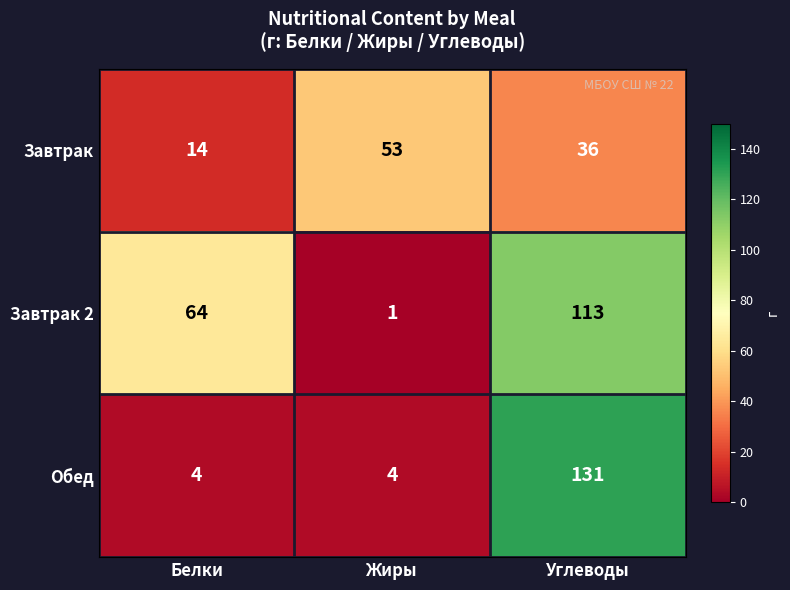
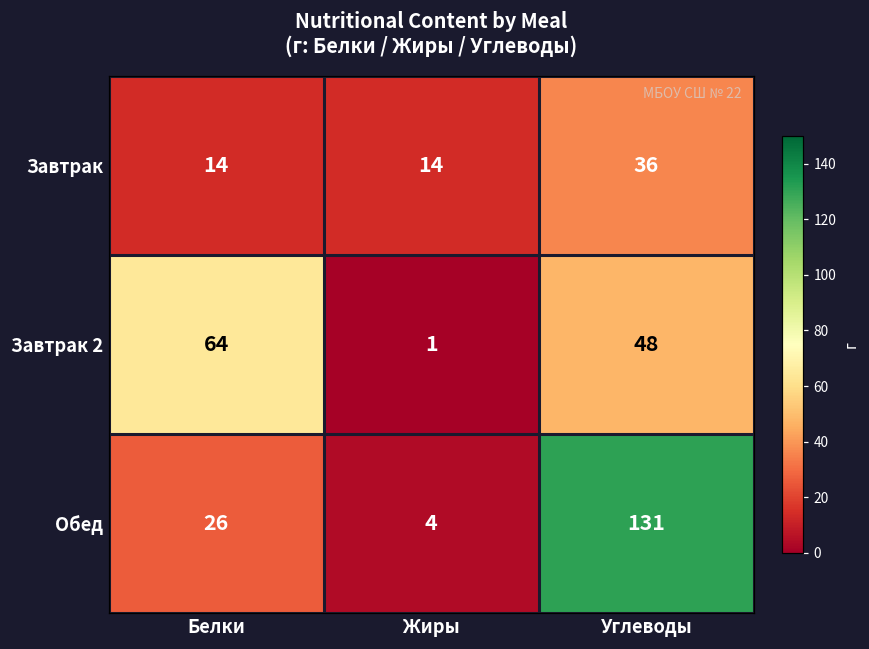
Завтрак, Жиры: 53 -> 14
Завтрак 2, Углеводы: 113 -> 48
Обед, Белки: 4 -> 26
